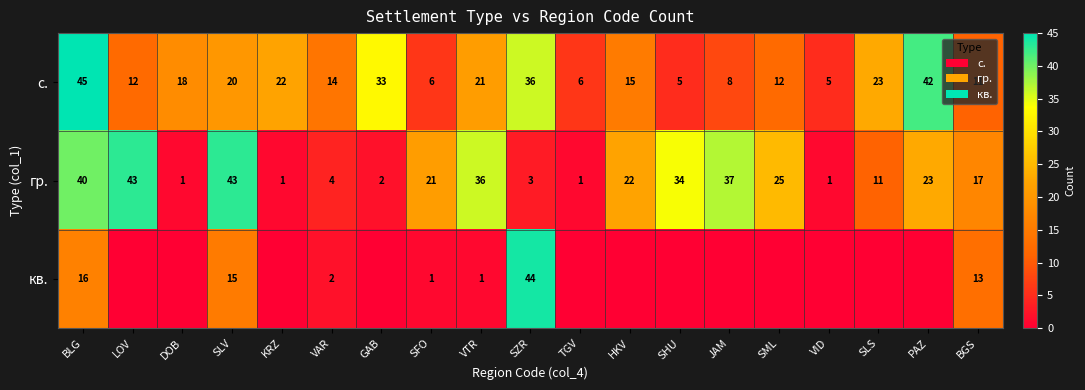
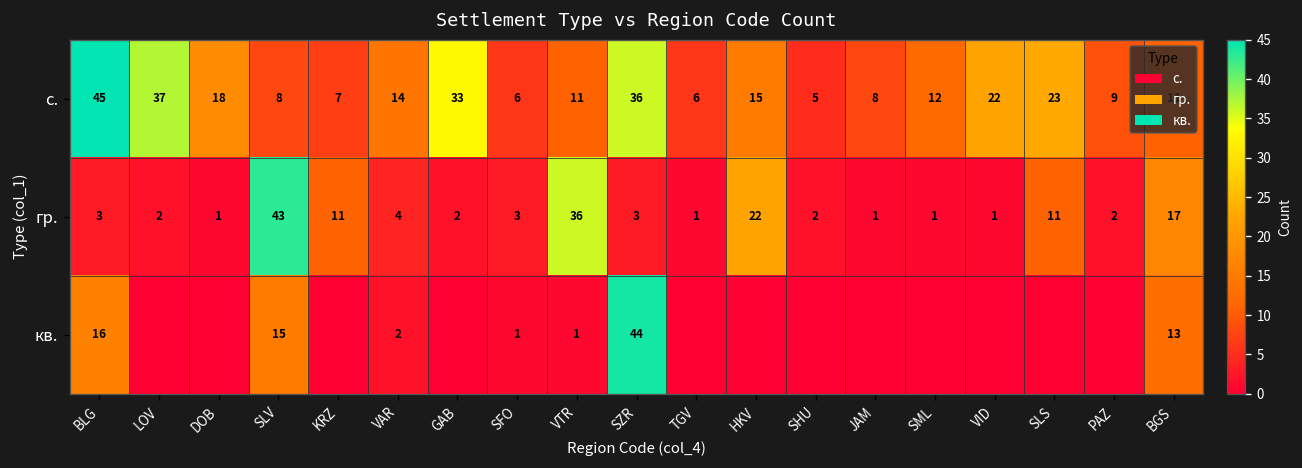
с., LOV: 12 -> 37
с., SLV: 20 -> 8
с., KRZ: 22 -> 7
с., VTR: 21 -> 11
с., VID: 5 -> 22
с., PAZ: 42 -> 9
гр., BLG: 40 -> 3
гр., LOV: 43 -> 2
гр., KRZ: 1 -> 11
гр., SFO: 21 -> 3
гр., SHU: 34 -> 2
гр., JAM: 37 -> 1
гр., SML: 25 -> 1
гр., PAZ: 23 -> 2
